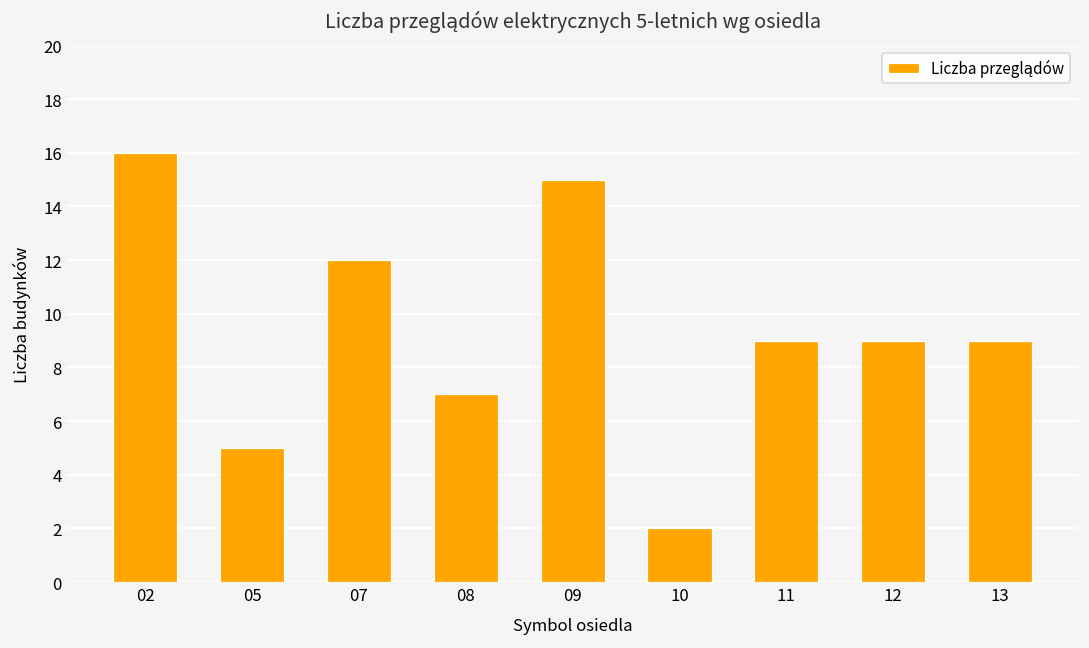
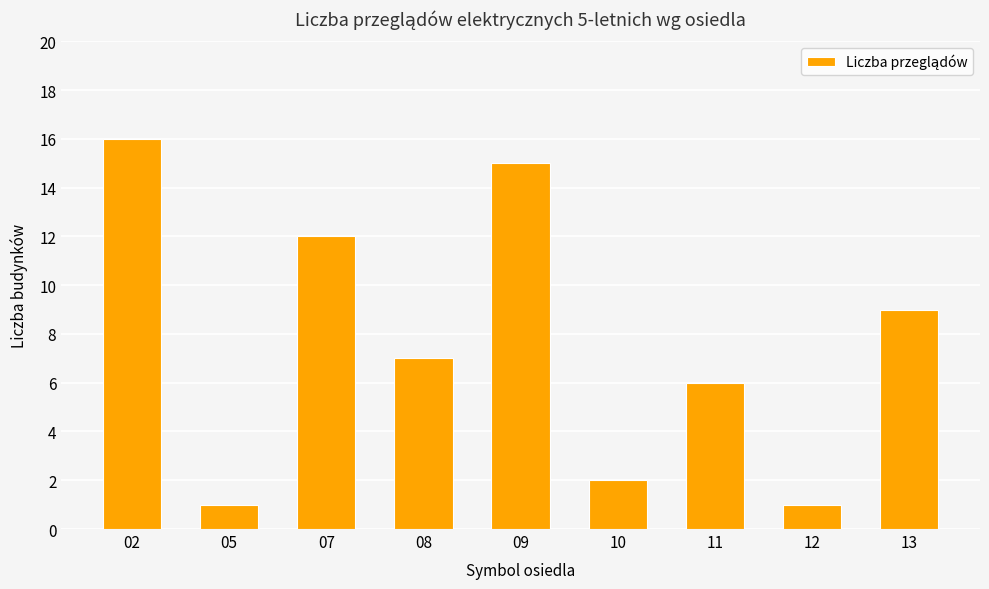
05: 5 -> 1
11: 9 -> 6
12: 9 -> 1
